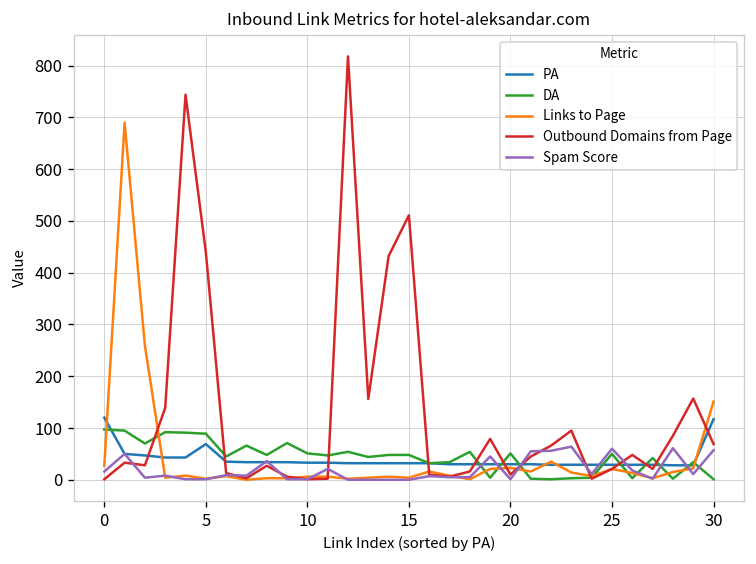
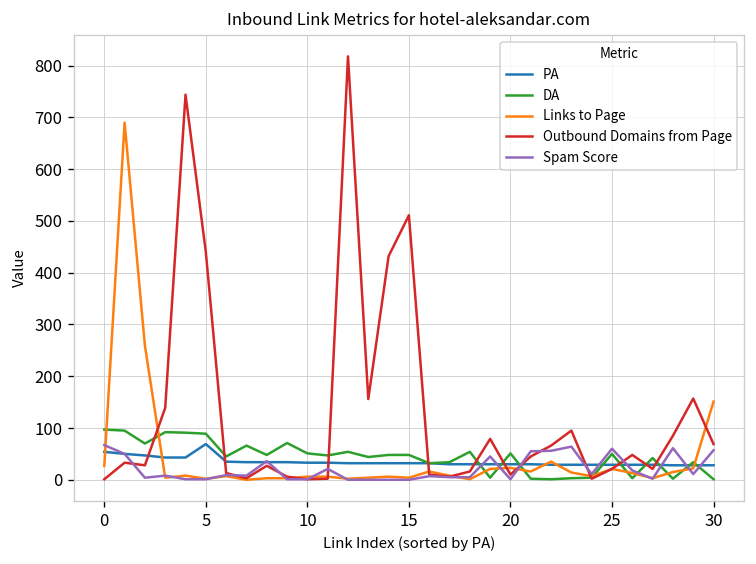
PA, 0: 120 -> 50
Spam Score, 0: 20 -> 70
PA, 30: 120 -> 30
